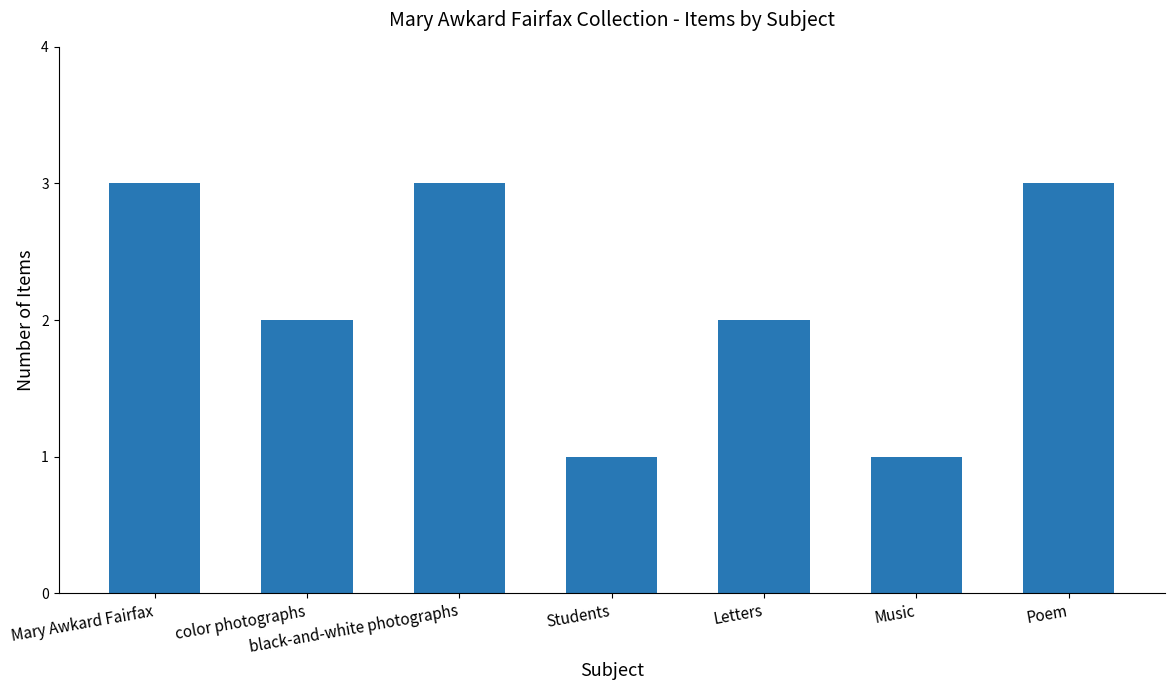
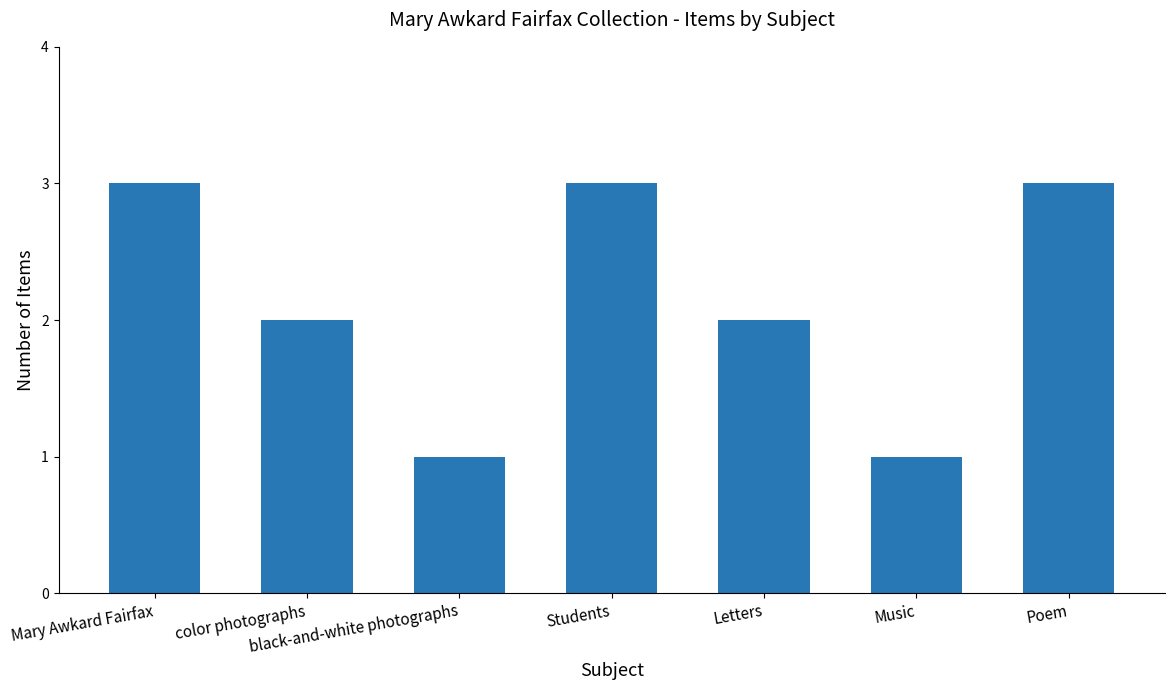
black-and-white photographs: 3 -> 1
Students: 1 -> 3
